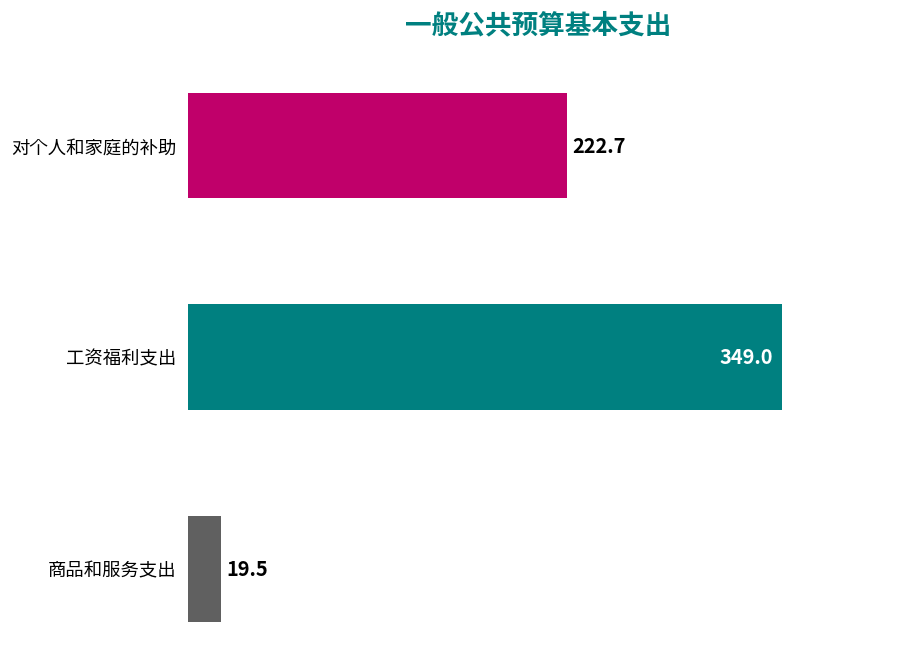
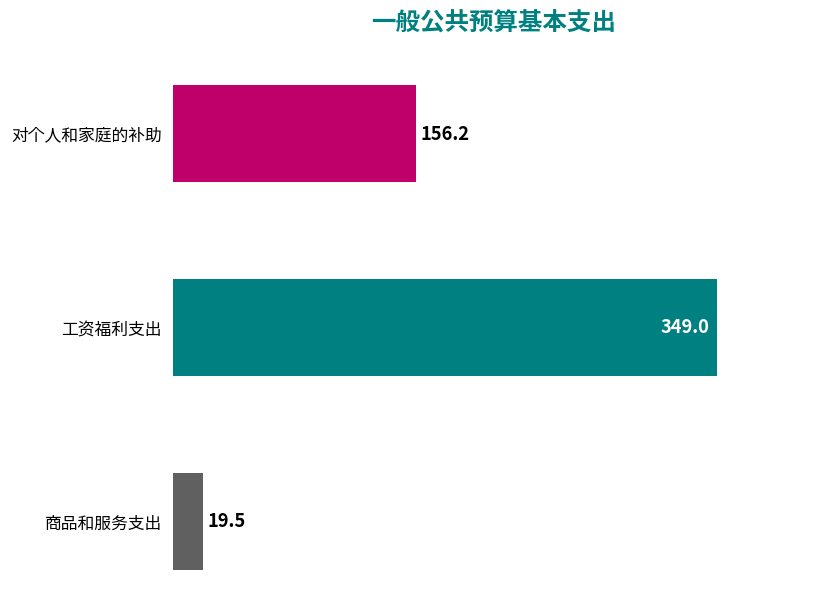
对个人和家庭的补助: 222.7 -> 156.2
